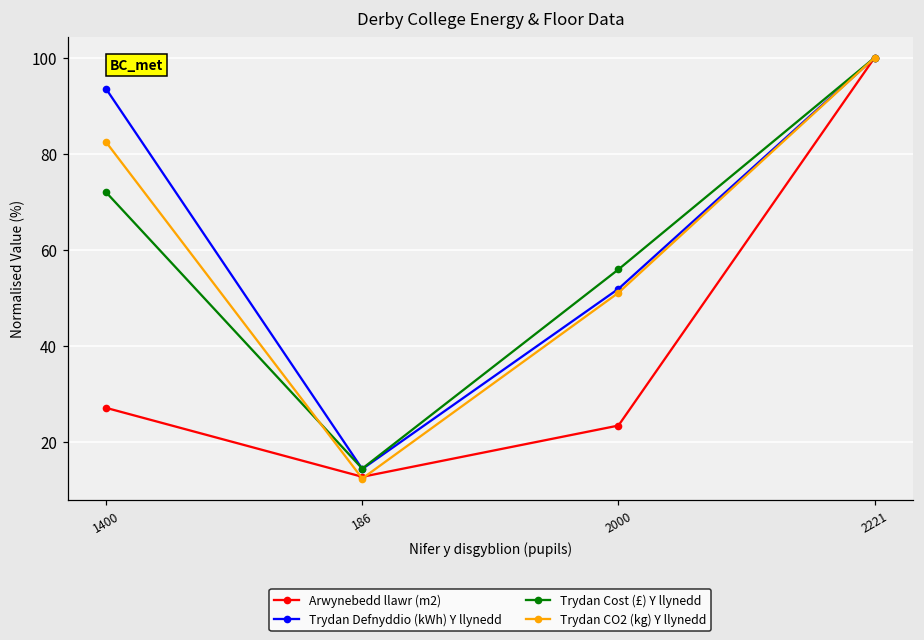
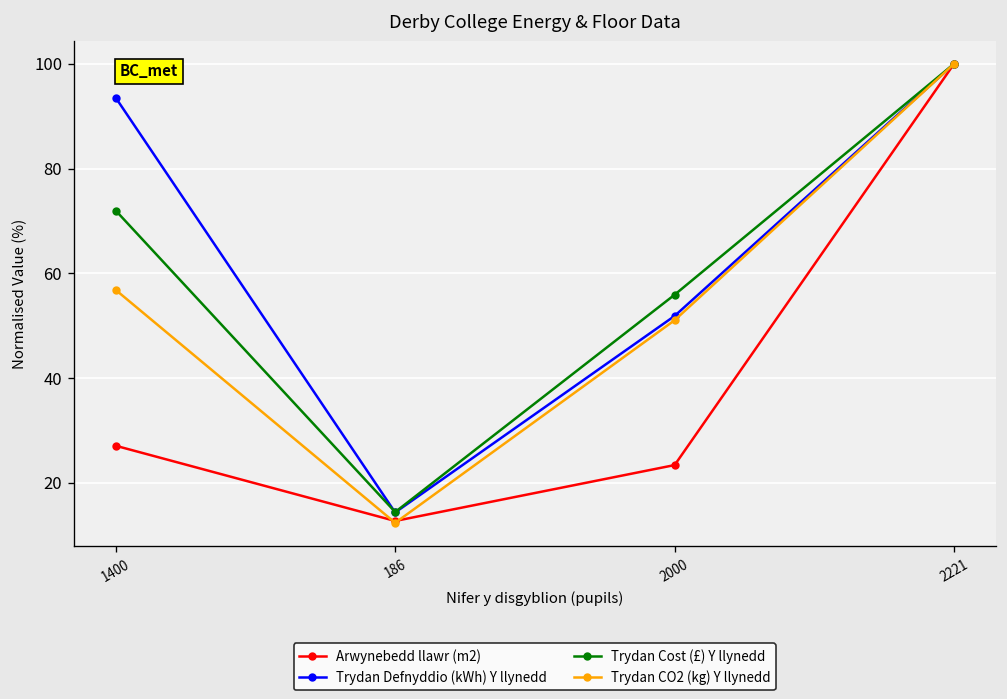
Trydan CO2 (kg) Y llynedd, 1400: 82 -> 57
